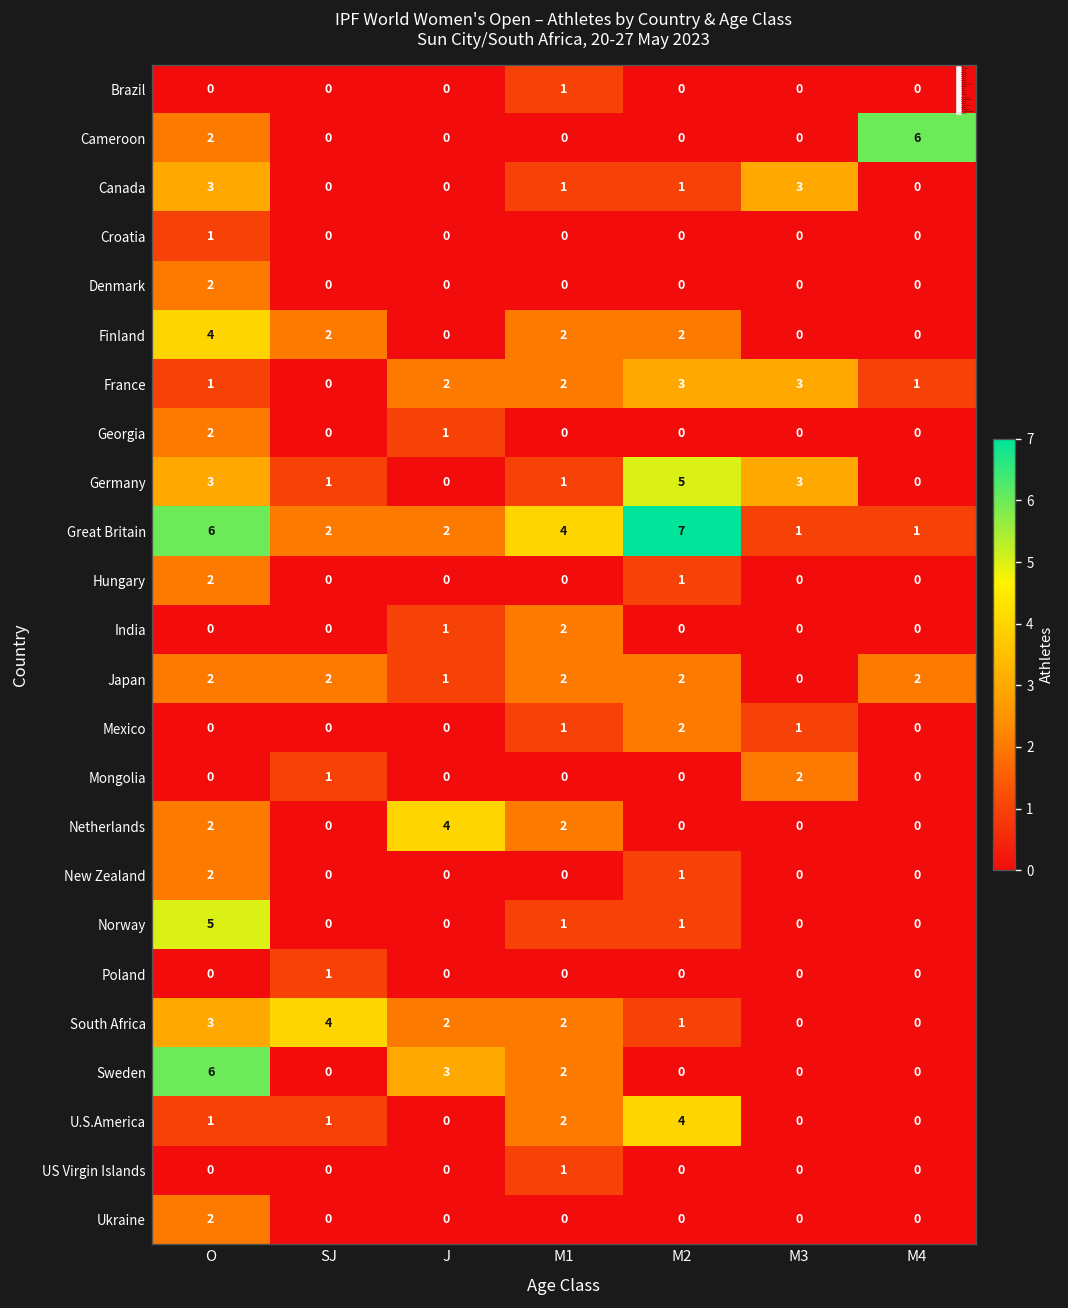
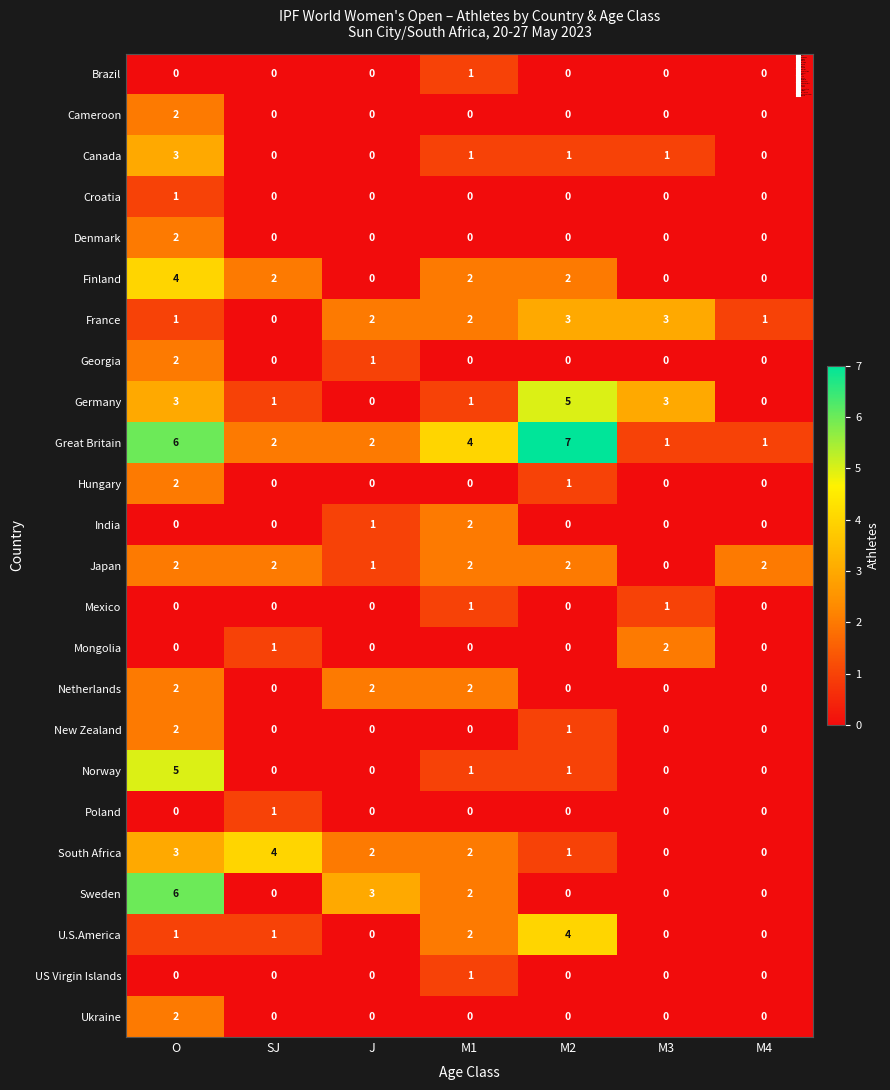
Cameroon, M4: 6 -> 0
Canada, M3: 3 -> 1
Mexico, M2: 2 -> 0
Netherlands, J: 4 -> 2
